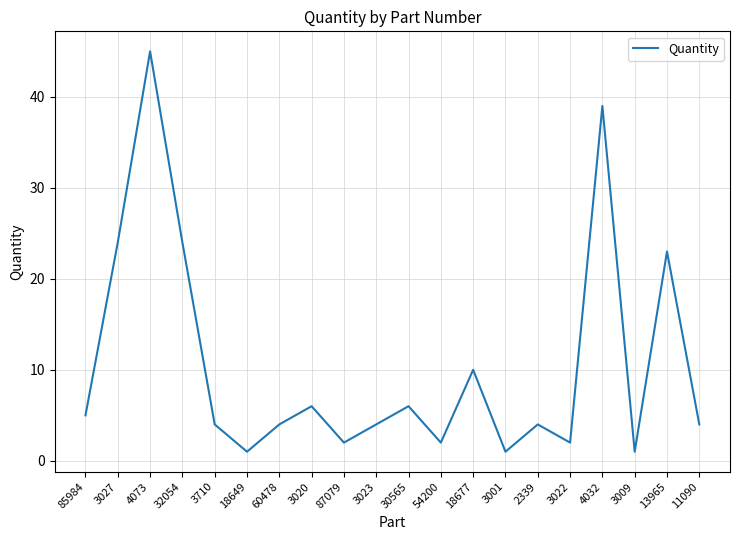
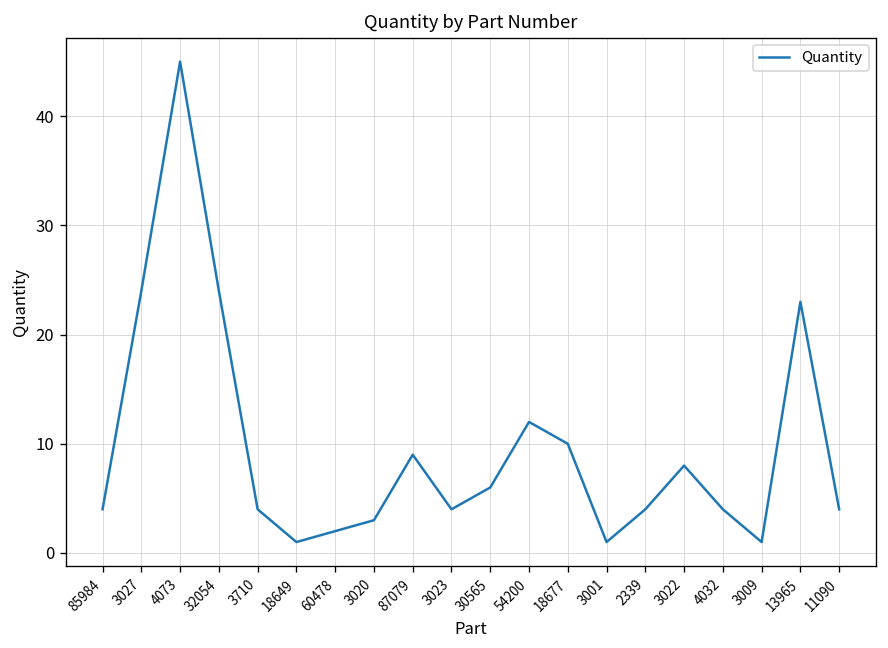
85984: 5 -> 4
60478: 4 -> 2
3020: 6 -> 3
87079: 2 -> 9
54200: 2 -> 12
3022: 2 -> 8
4032: 39 -> 4
